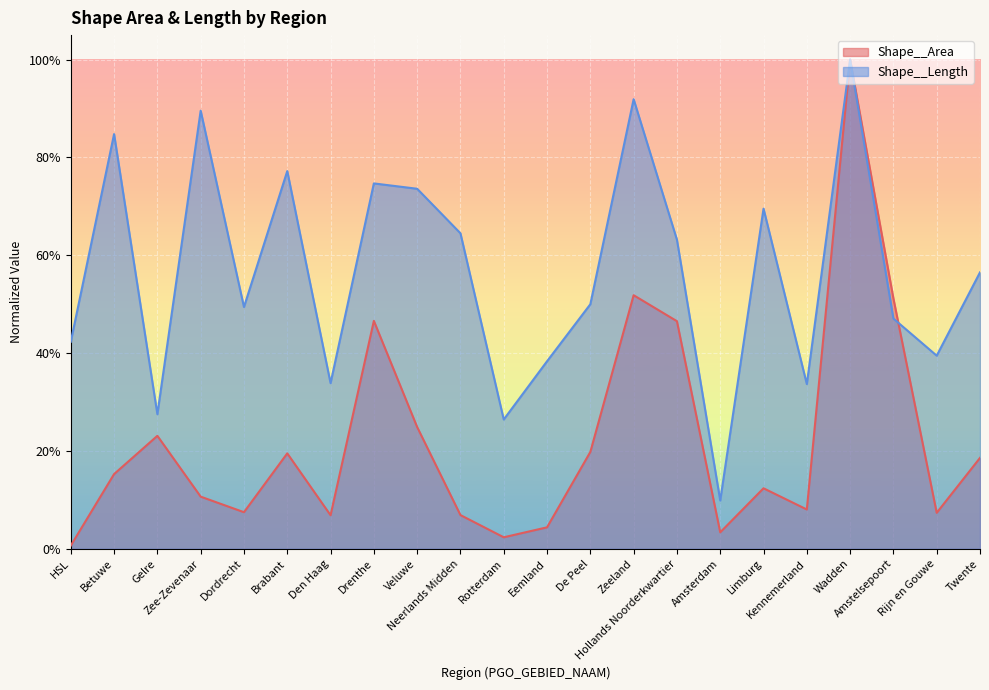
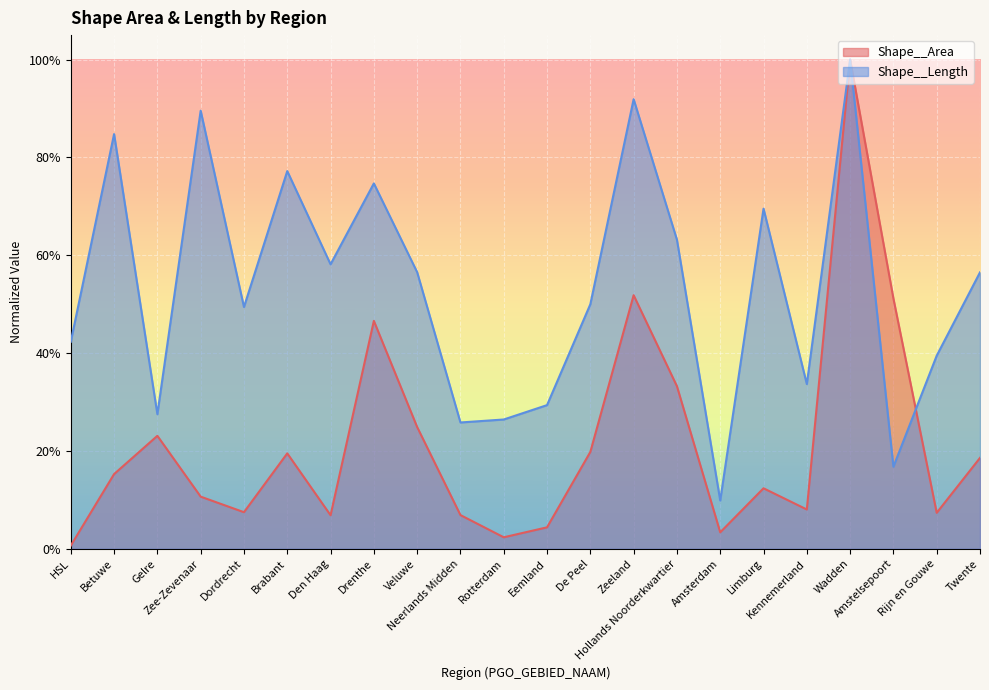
Shape__Length, Den Haag: 34% -> 58%
Shape__Length, Veluwe: 74% -> 57%
Shape__Length, Neerlands Midden: 64% -> 26%
Shape__Length, Eemland: 38% -> 29%
Shape__Area, Hollands Noorderkwartier: 47% -> 33%
Shape__Length, Amstelsepoort: 47% -> 17%
